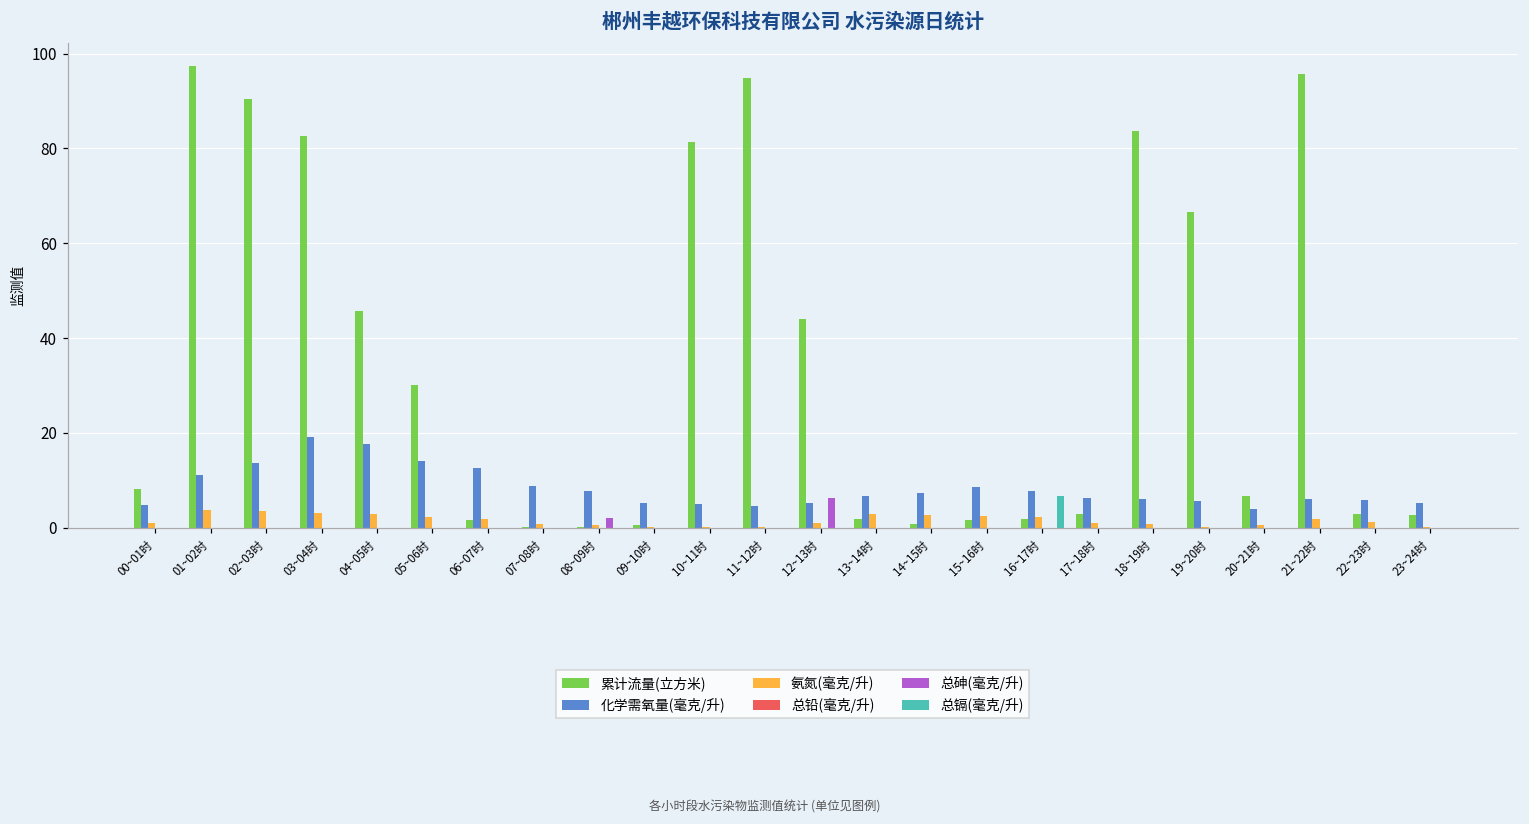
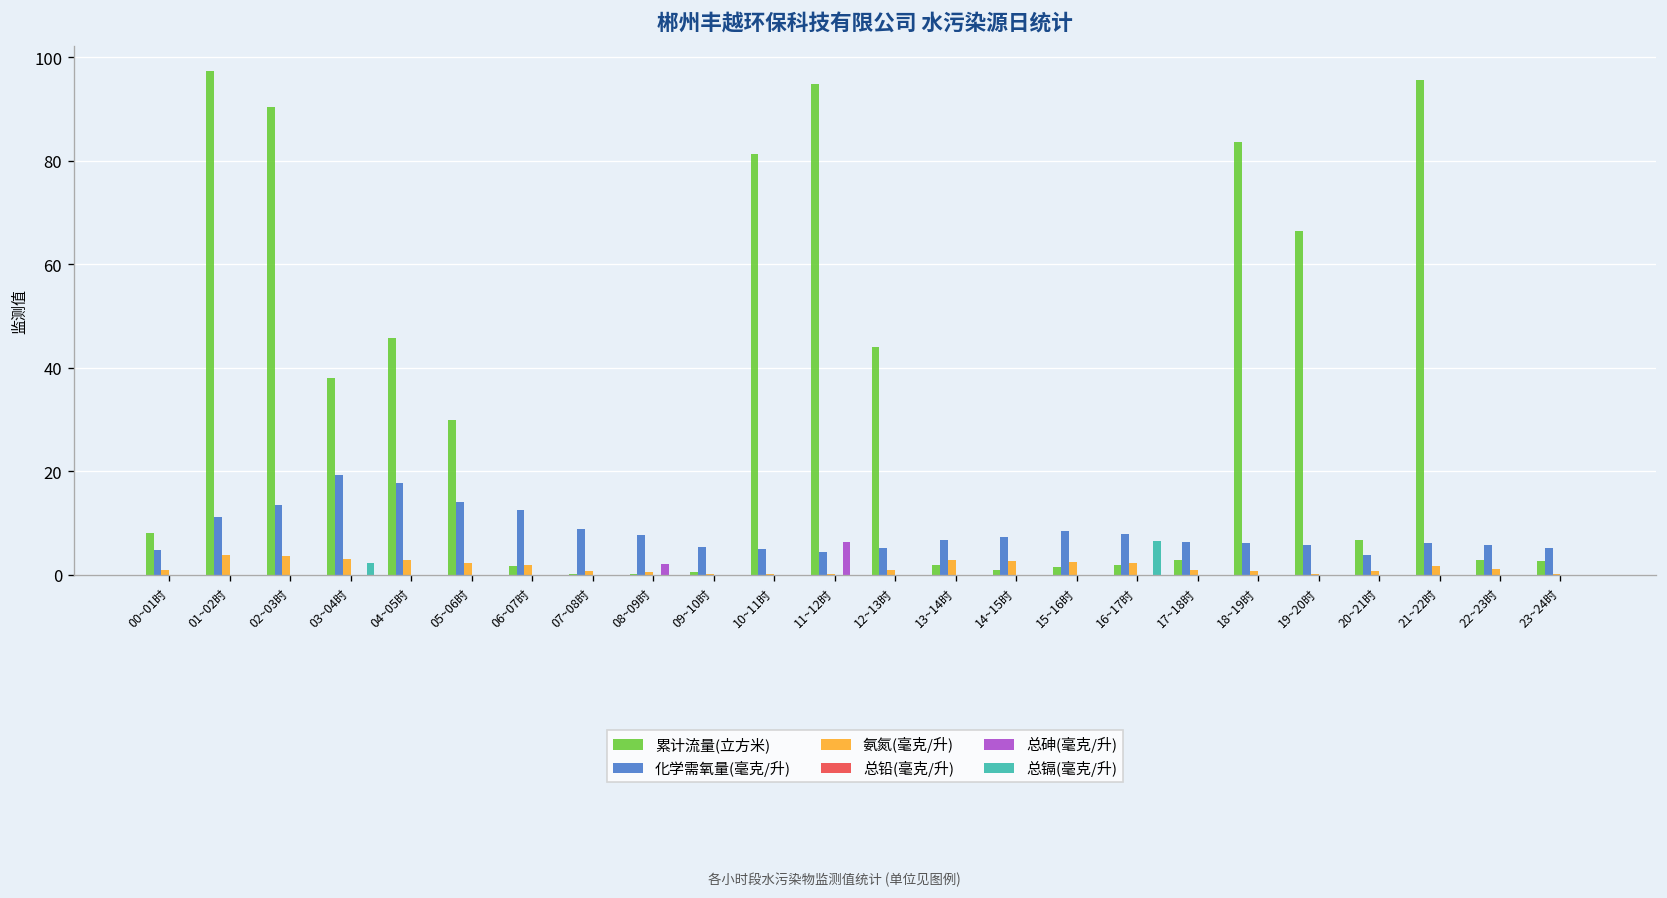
累计流量(立方米), 03~04时: 83 -> 38
总镉(毫克/升), 03~04时: 0 -> 2
总砷(毫克/升), 11~12时: 0 -> 6
总砷(毫克/升), 12~13时: 6 -> 0
